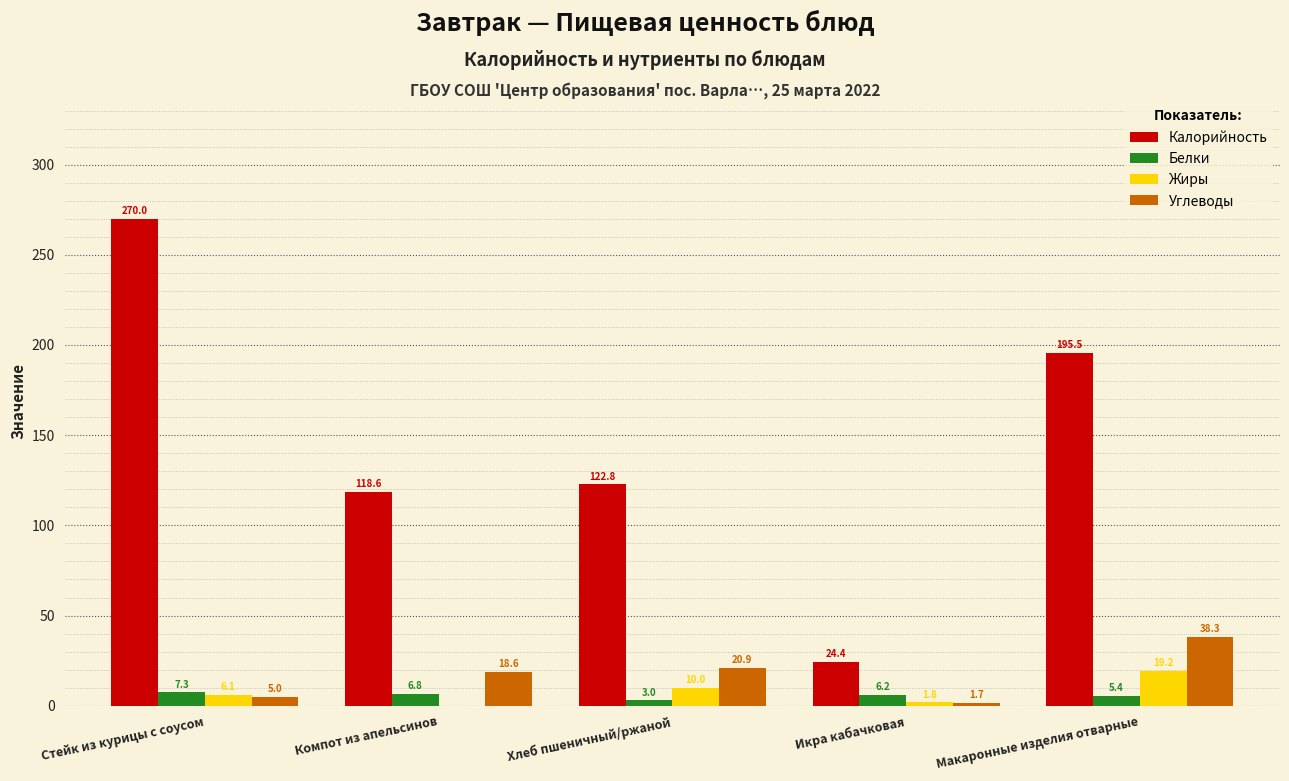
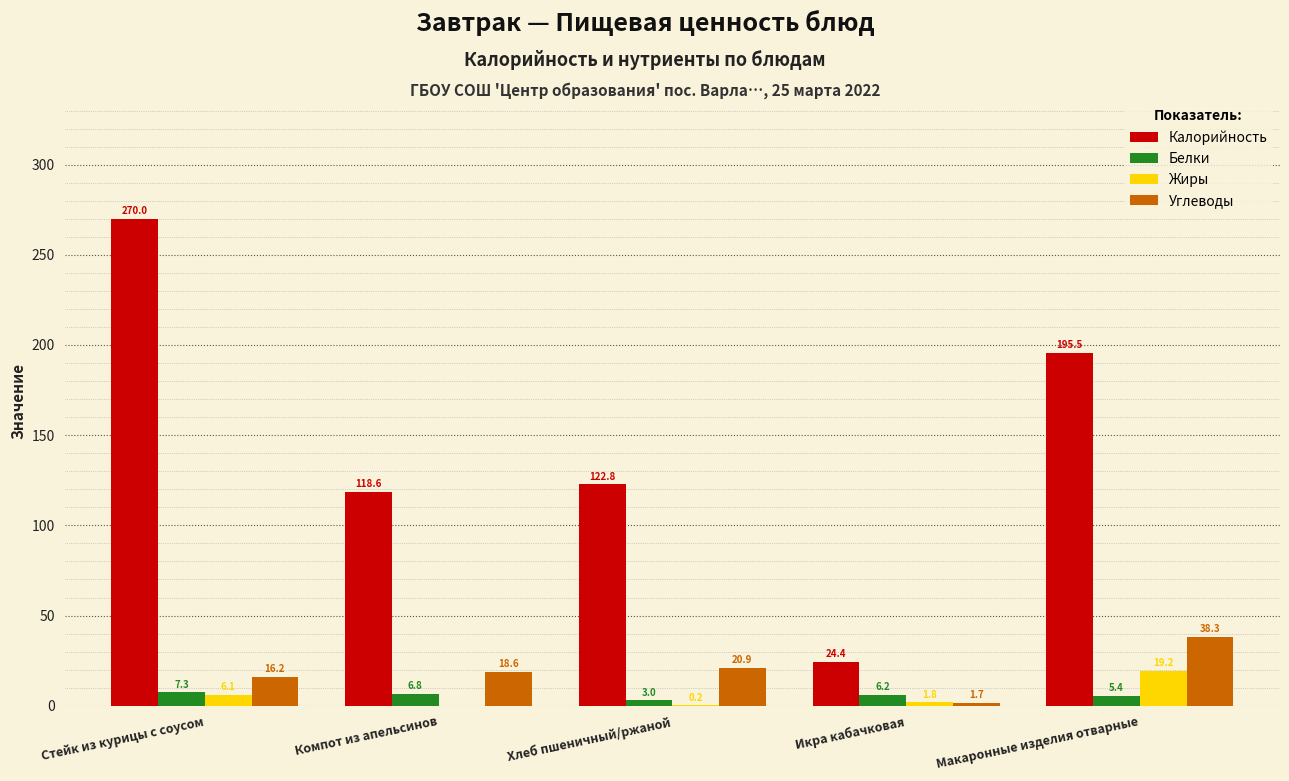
Углеводы, Стейк из курицы с соусом: 5.0 -> 16.2
Жиры, Хлеб пшеничный/ржаной: 10.0 -> 0.2
